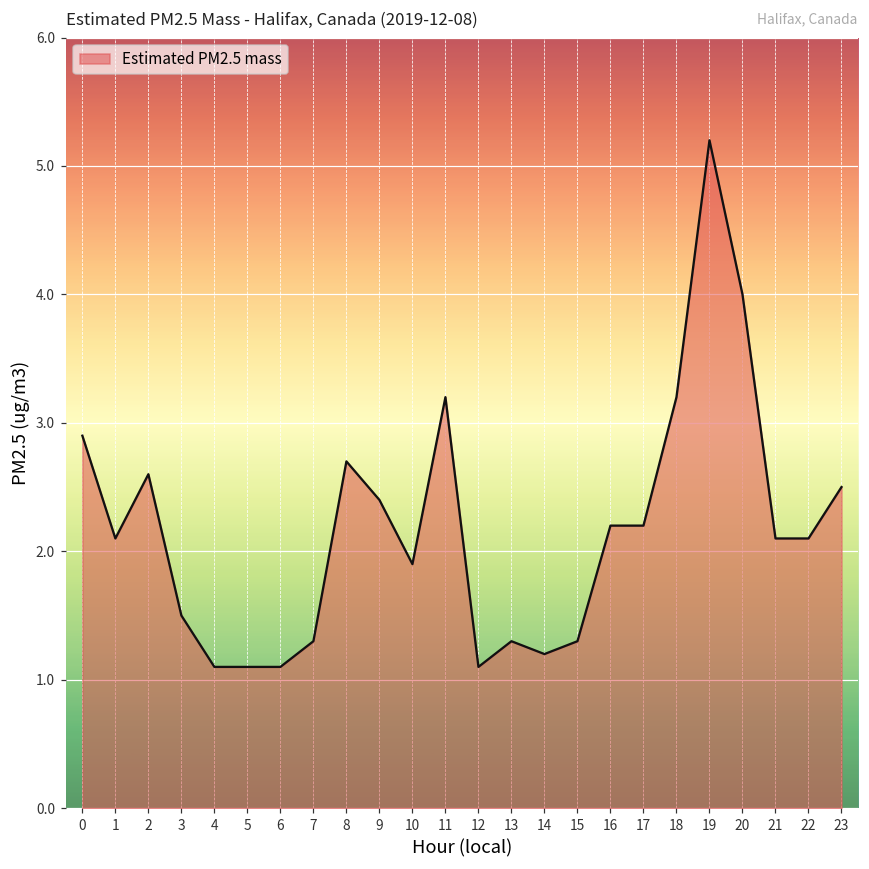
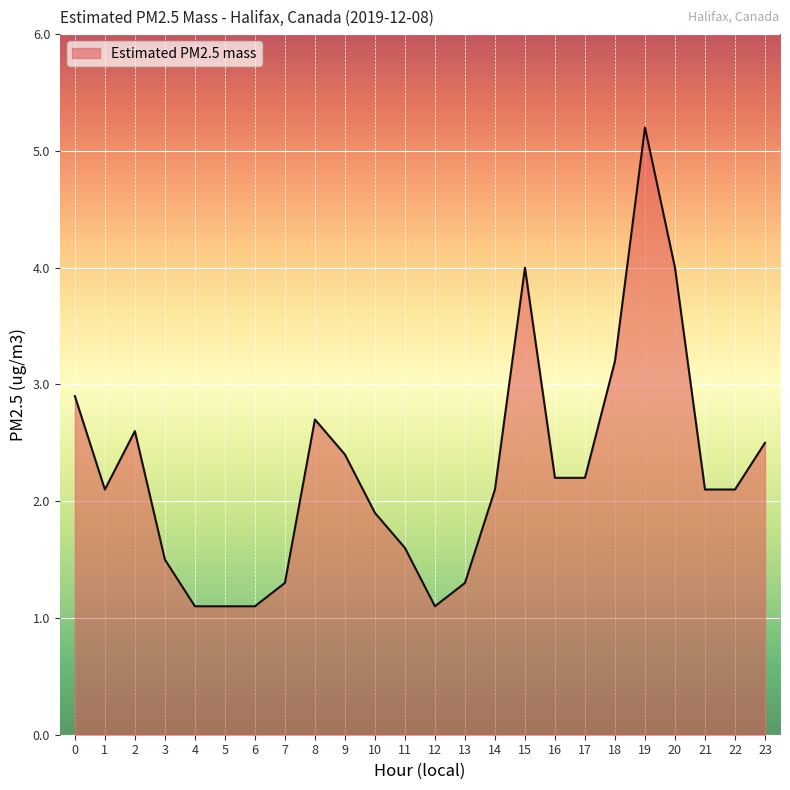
11: 3.2 -> 1.6
14: 1.2 -> 2.1
15: 1.3 -> 4.0
